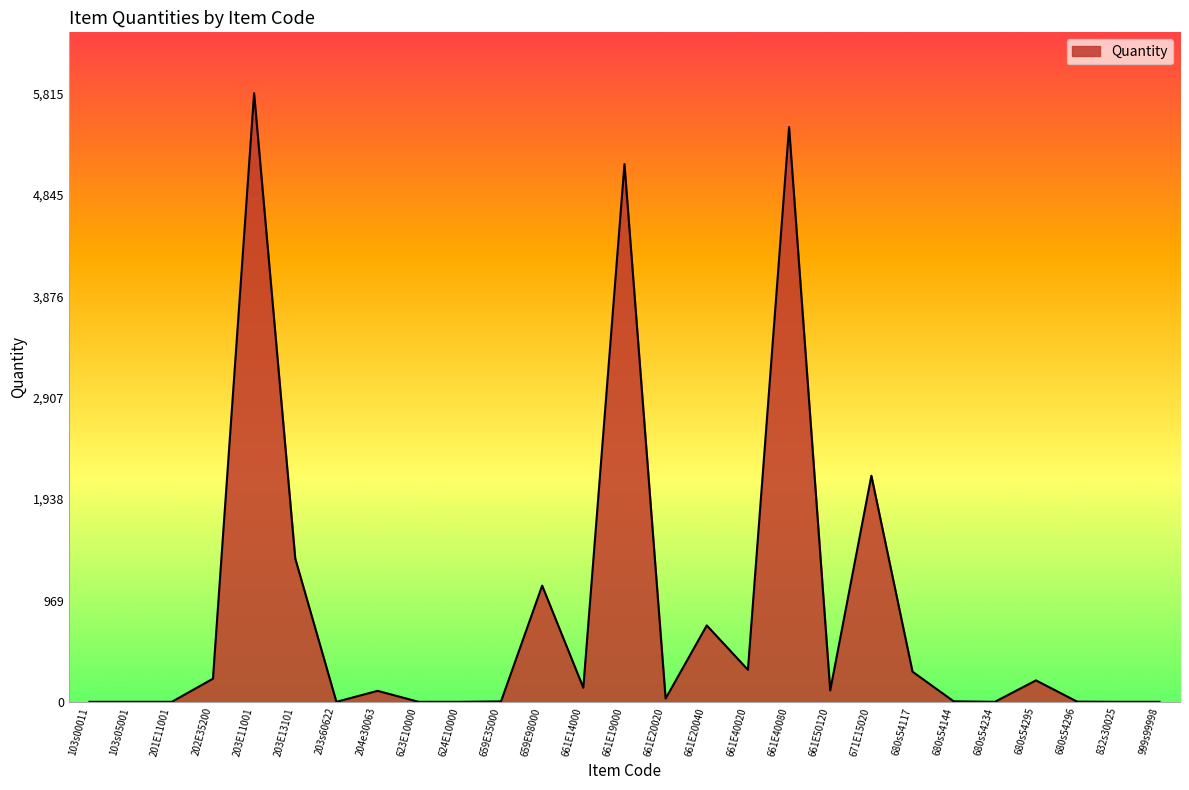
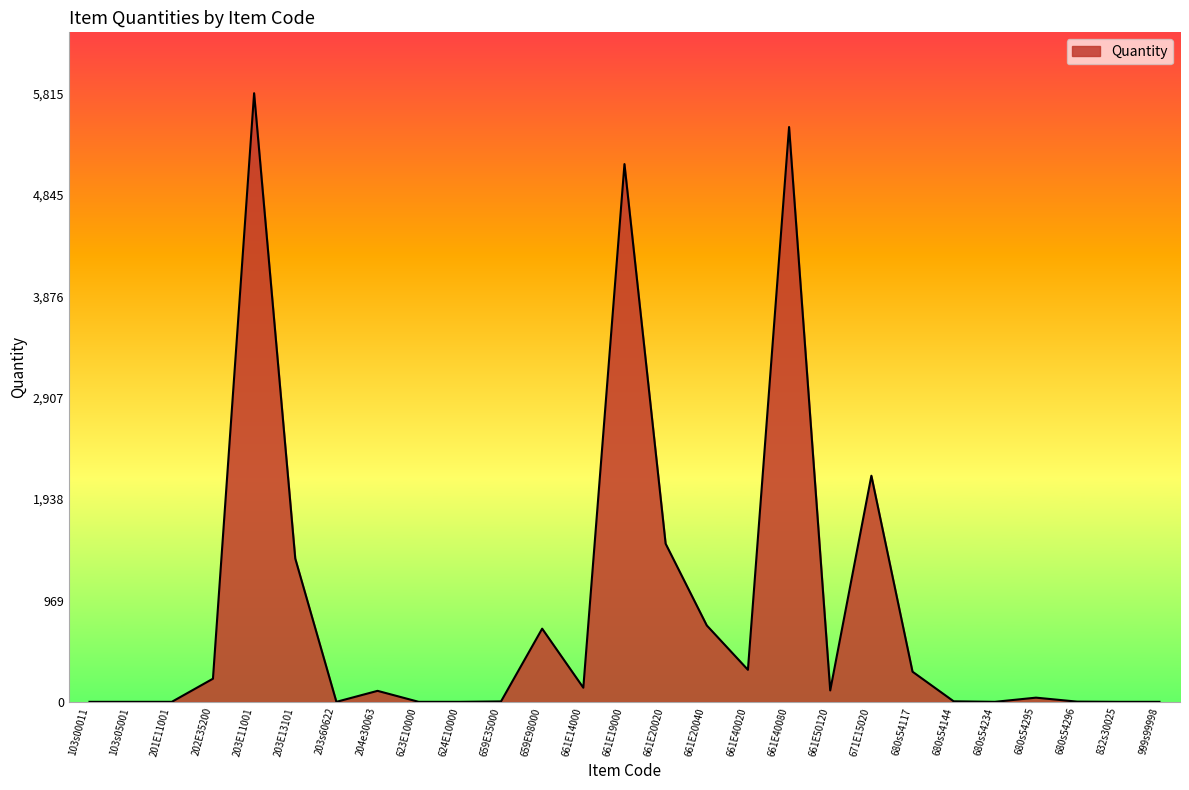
659E98000: 1,110 -> 700
661E20020: 30 -> 1,510
680s54295: 210 -> 40
